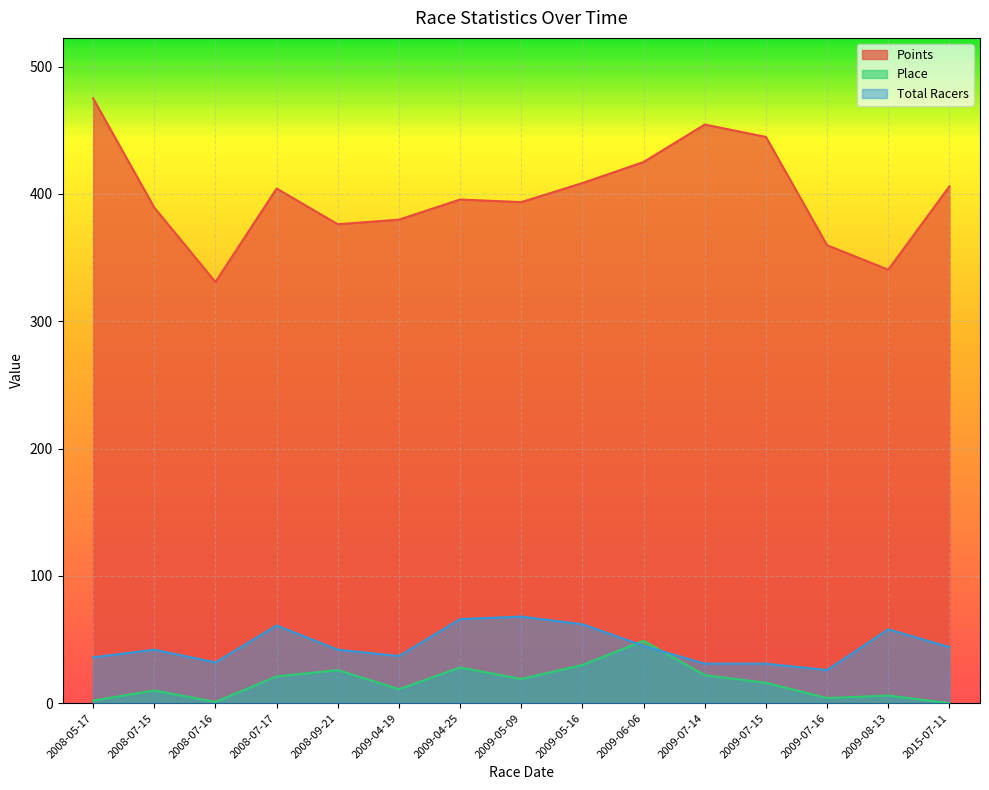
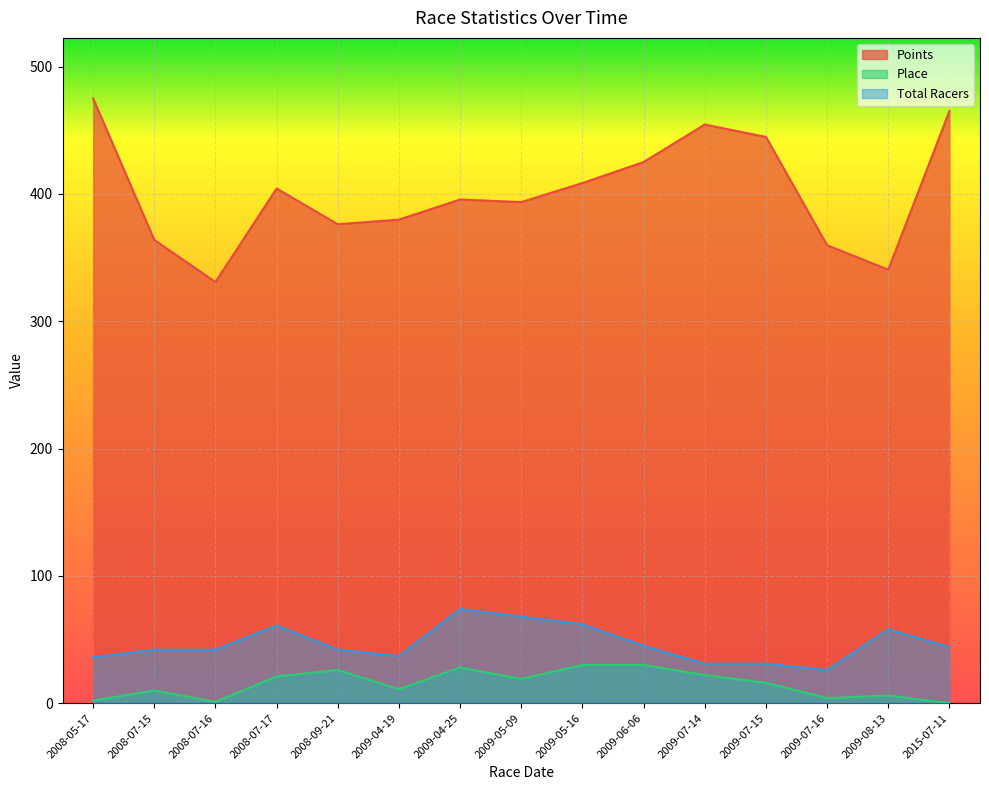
Points, 2008-07-15: 389 -> 364
Total Racers, 2008-07-16: 32 -> 42
Total Racers, 2009-04-25: 66 -> 74
Place, 2009-06-06: 49 -> 30
Points, 2015-07-11: 406 -> 465
